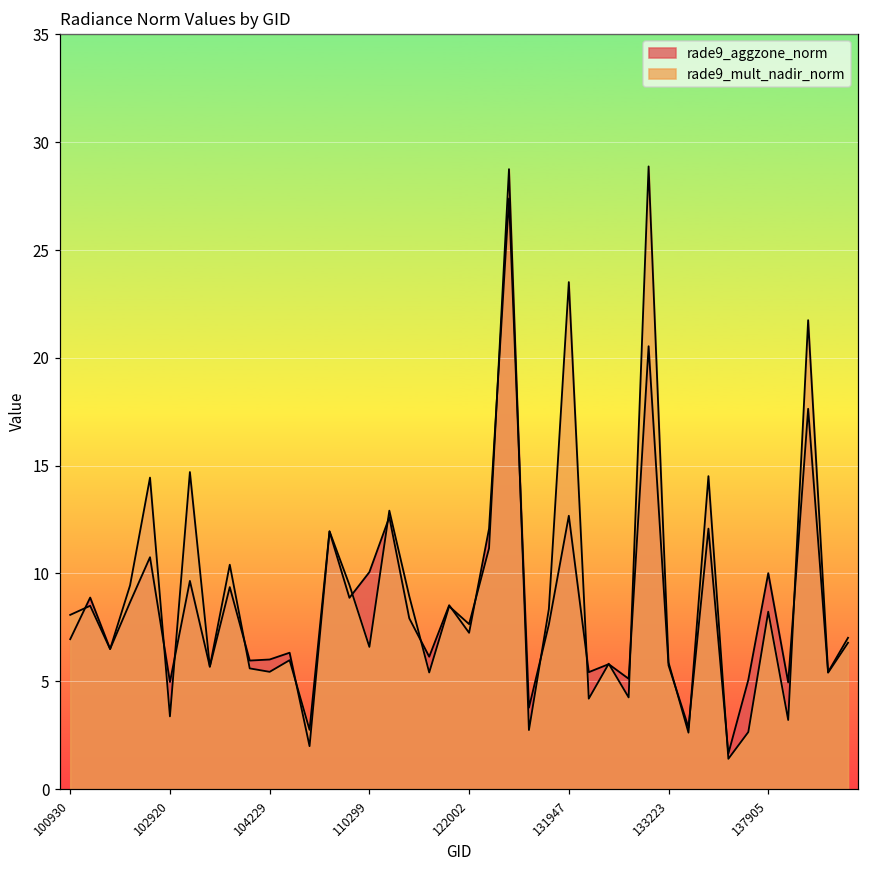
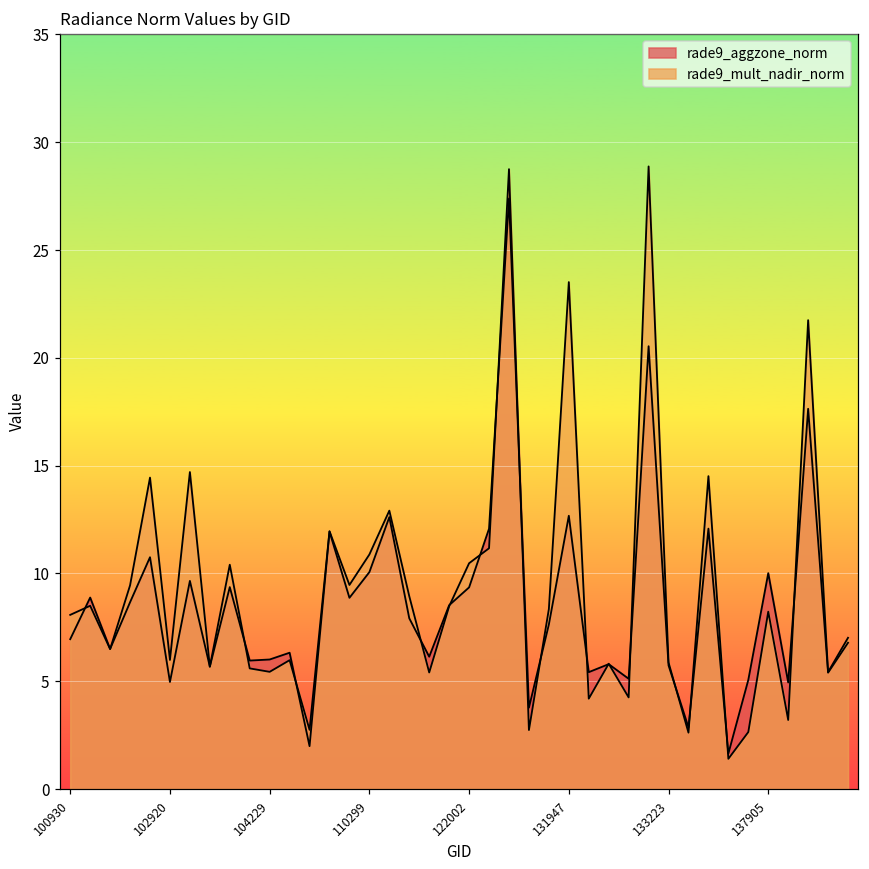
rade9_mult_nadir_norm, 102920: 3.4 -> 6.0
rade9_mult_nadir_norm, 110299: 6.6 -> 10.9
rade9_aggzone_norm, 122002: 7.2 -> 9.4
rade9_mult_nadir_norm, 122002: 7.6 -> 10.5
